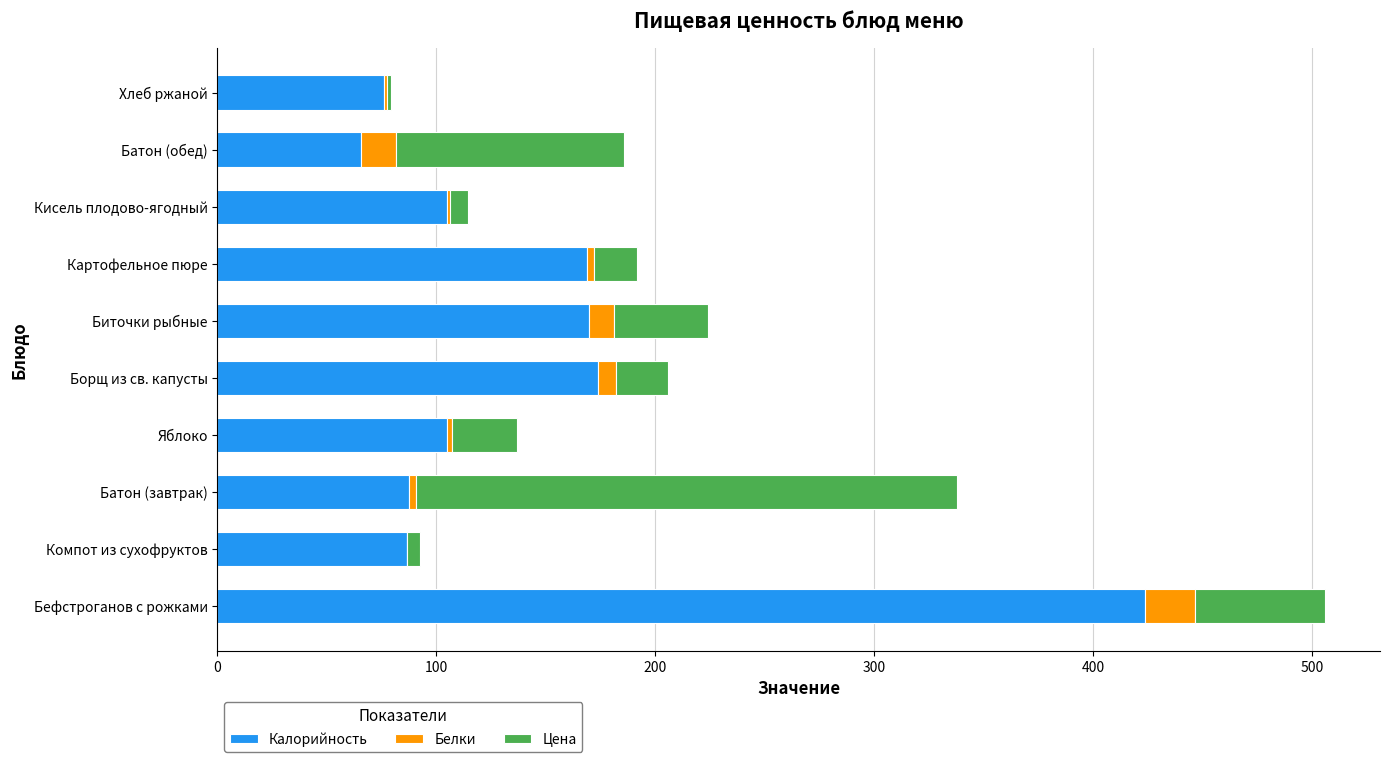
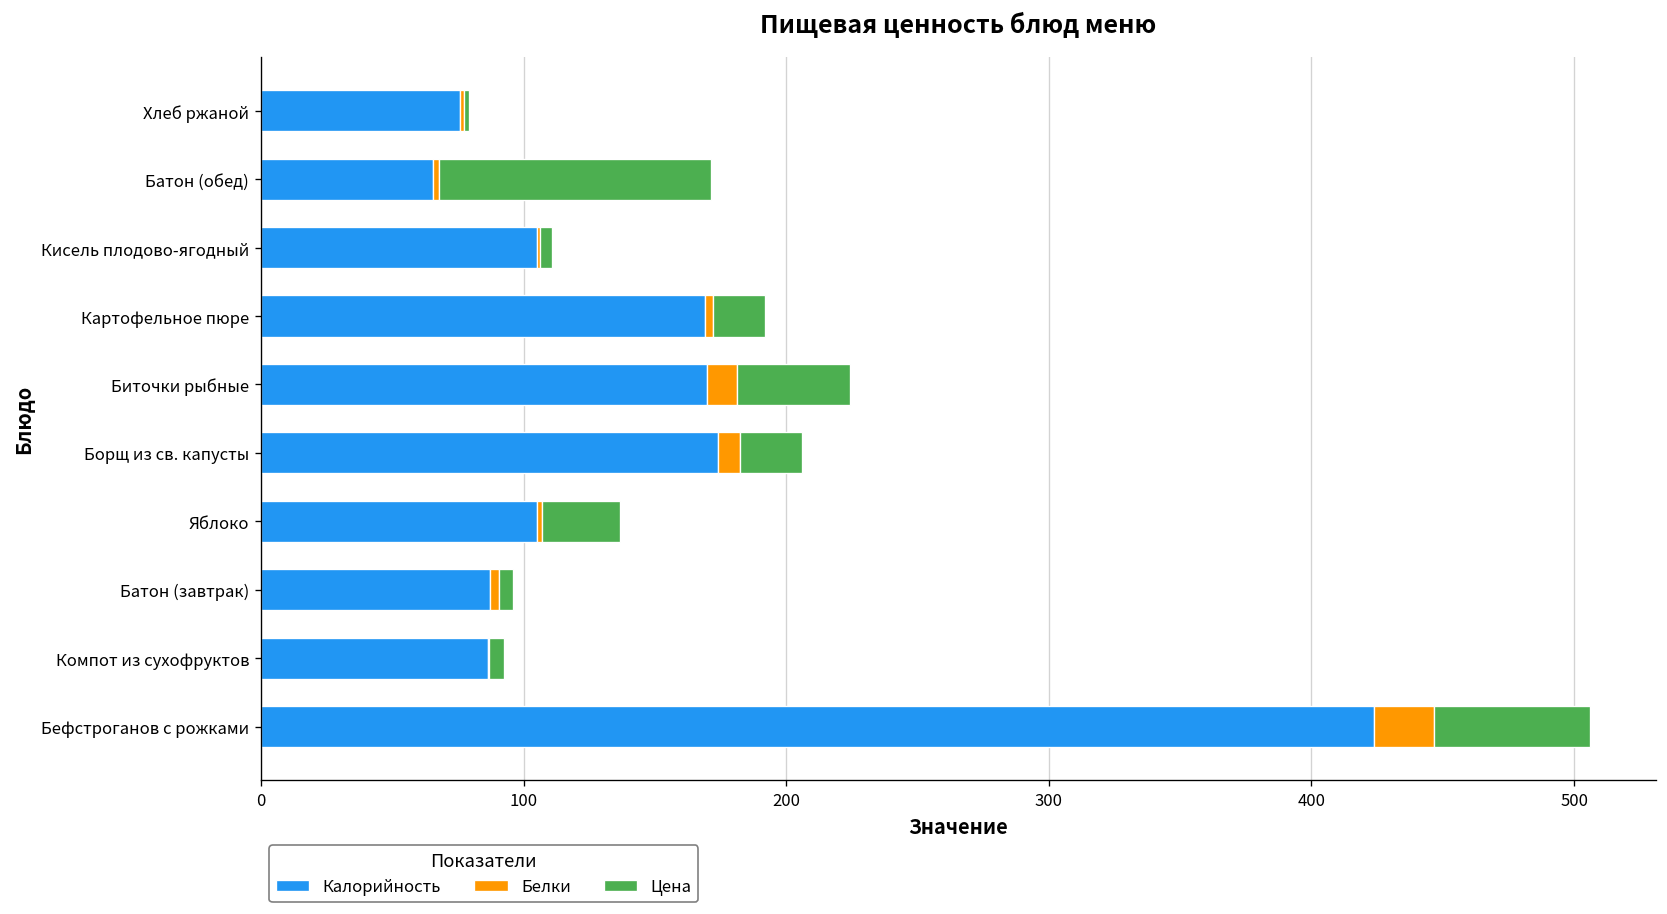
Белки, Батон (обед): 16 -> 2
Цена, Кисель плодово-ягодный: 8 -> 4
Цена, Батон (завтрак): 248 -> 5
